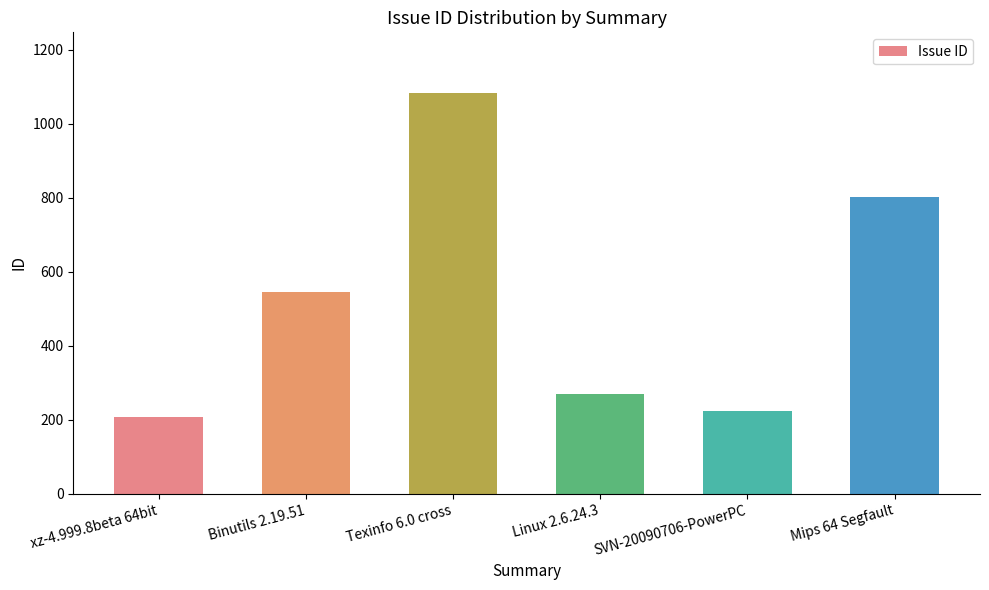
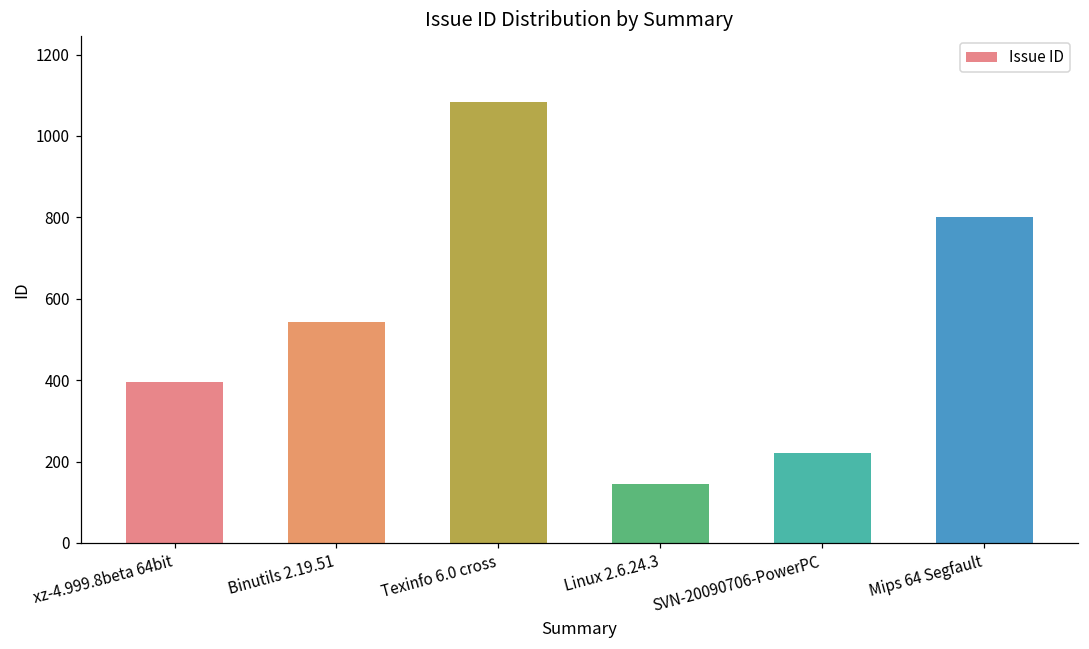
xz-4.999.8beta 64bit: 210 -> 400
Linux 2.6.24.3: 270 -> 150
